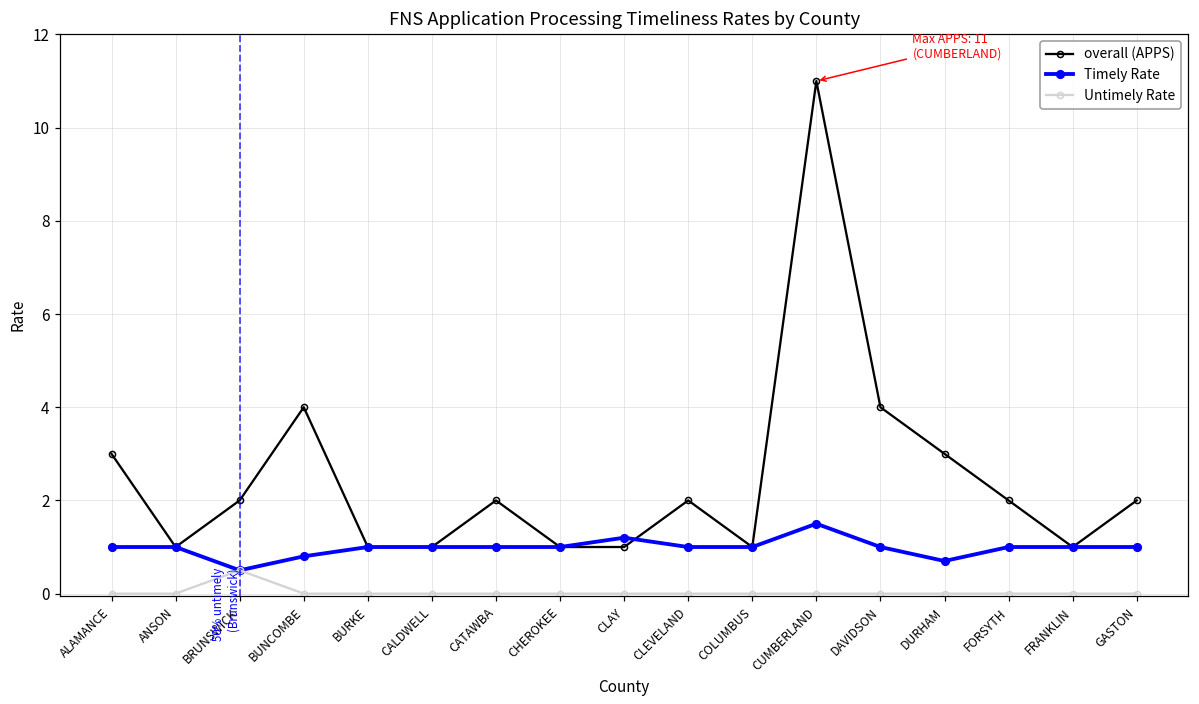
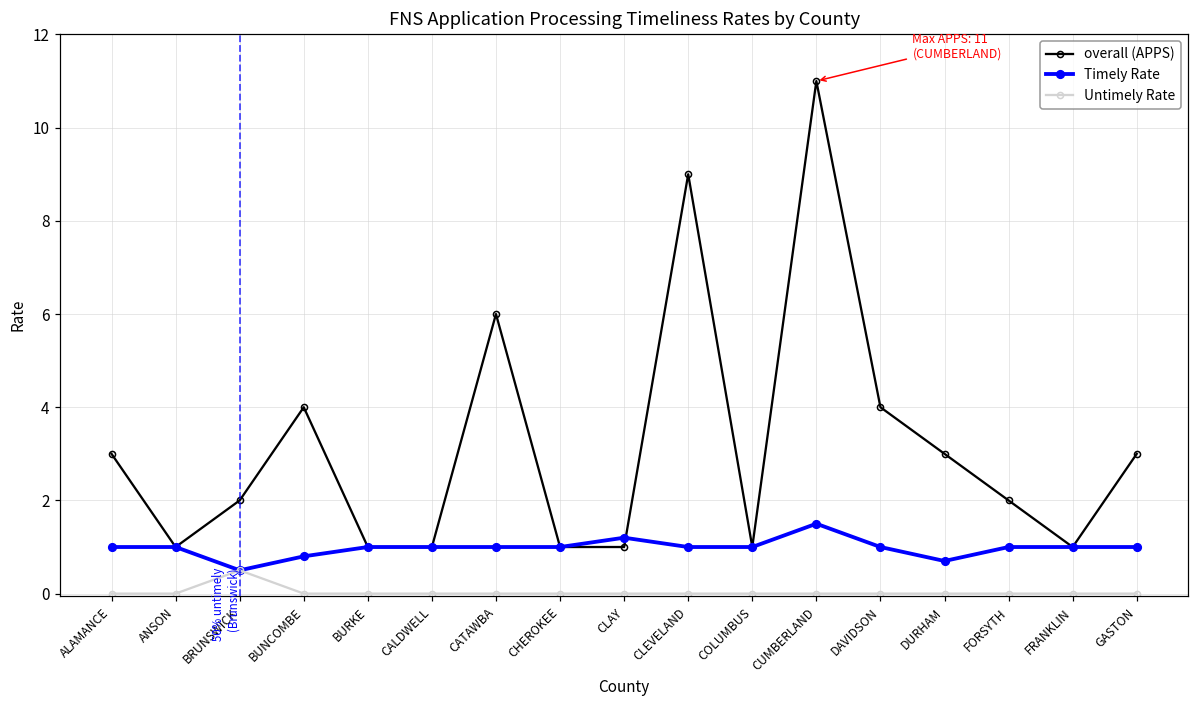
overall (APPS), CATAWBA: 2 -> 6
overall (APPS), CLEVELAND: 2 -> 9
overall (APPS), GASTON: 2 -> 3
